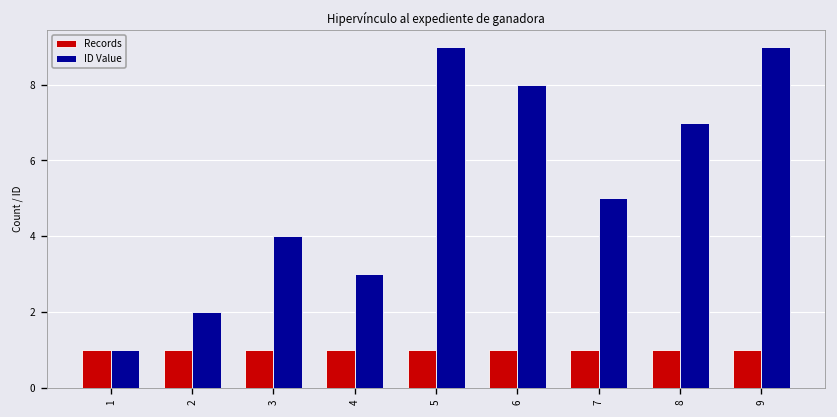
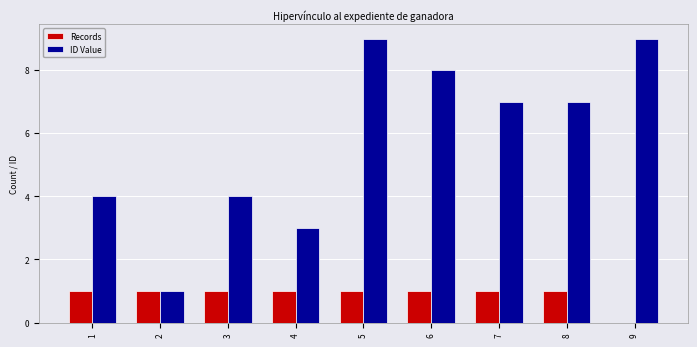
ID Value, 1: 1 -> 4
ID Value, 2: 2 -> 1
ID Value, 7: 5 -> 7
Records, 9: 1 -> 0
